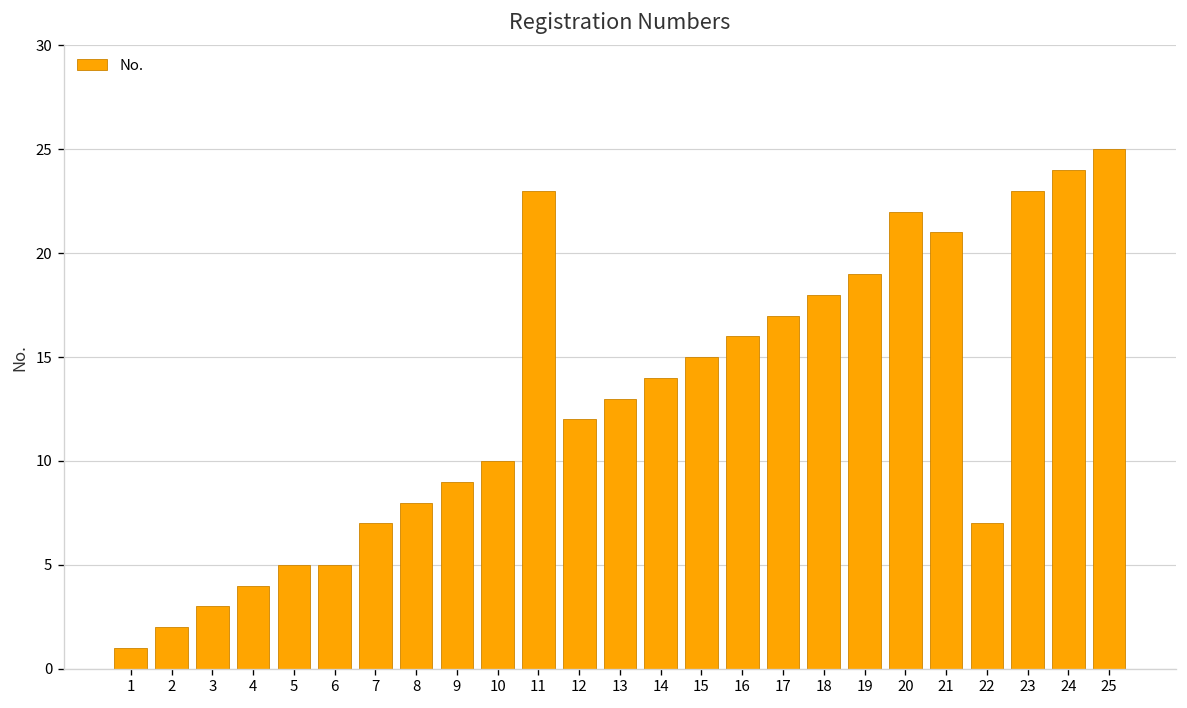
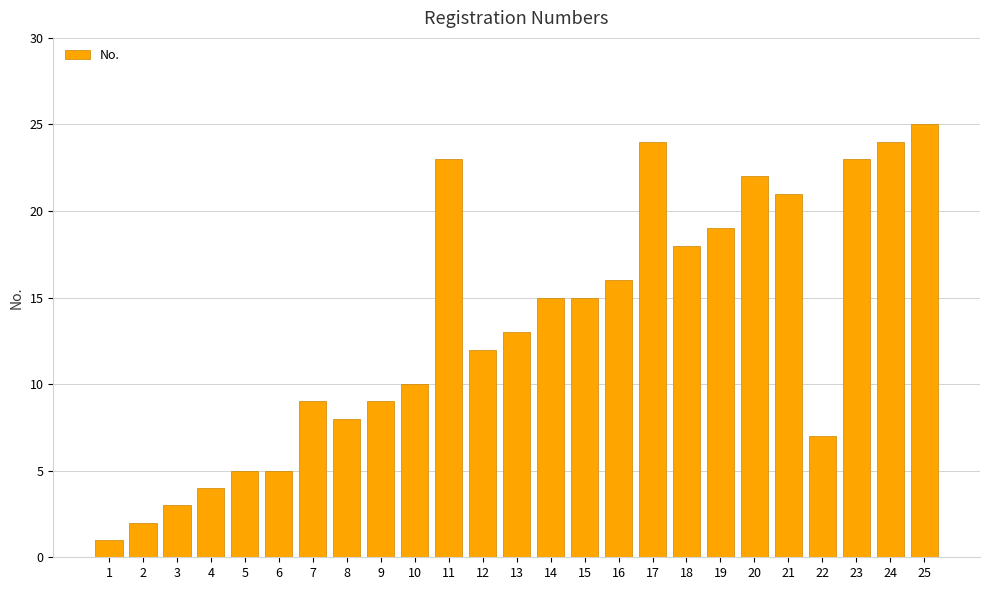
7: 7 -> 9
14: 14 -> 15
17: 17 -> 24
